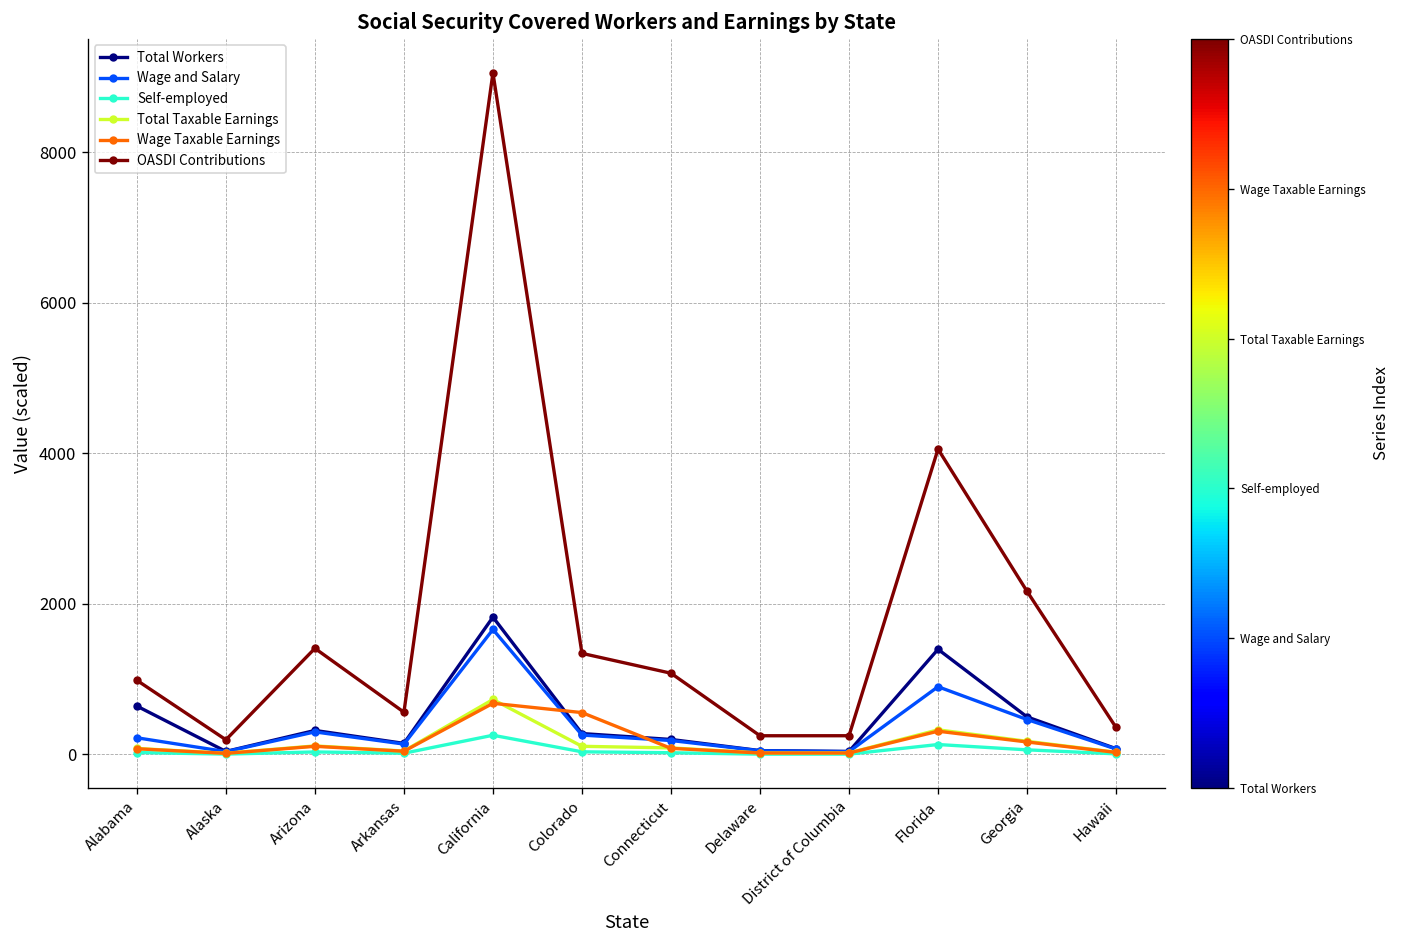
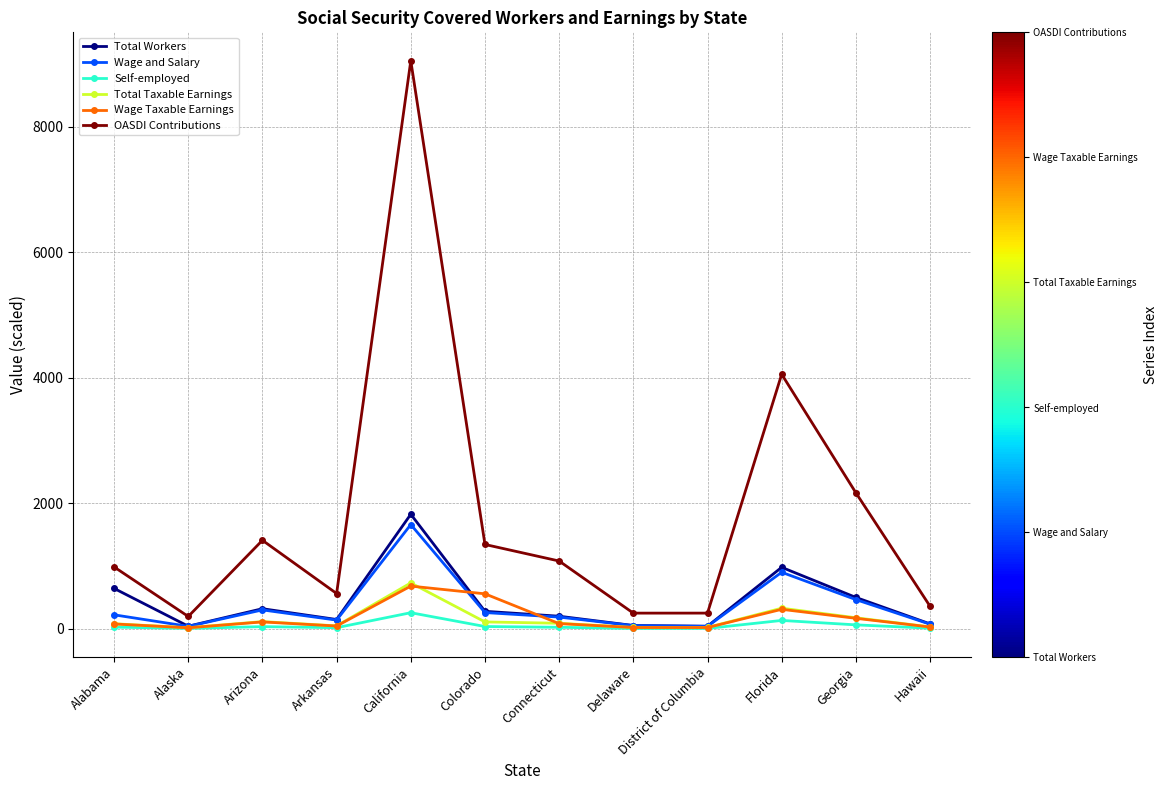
Total Workers, Florida: 1400 -> 1000
